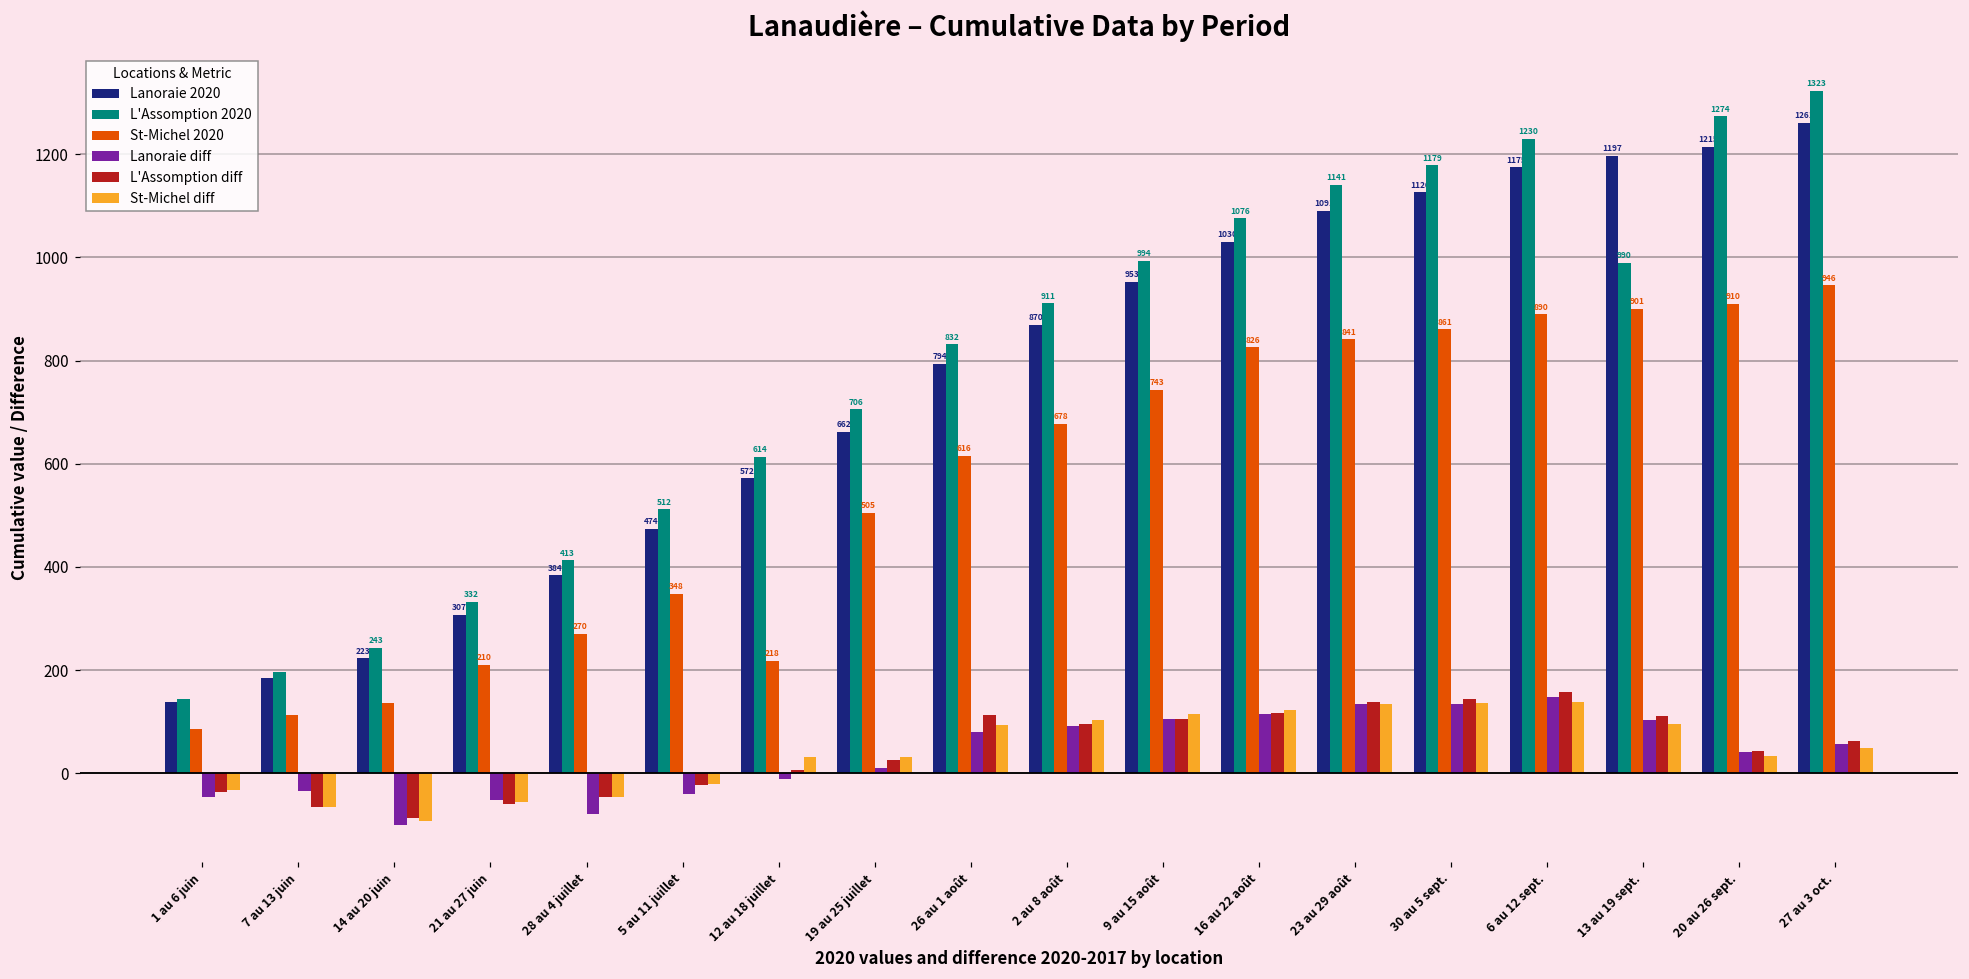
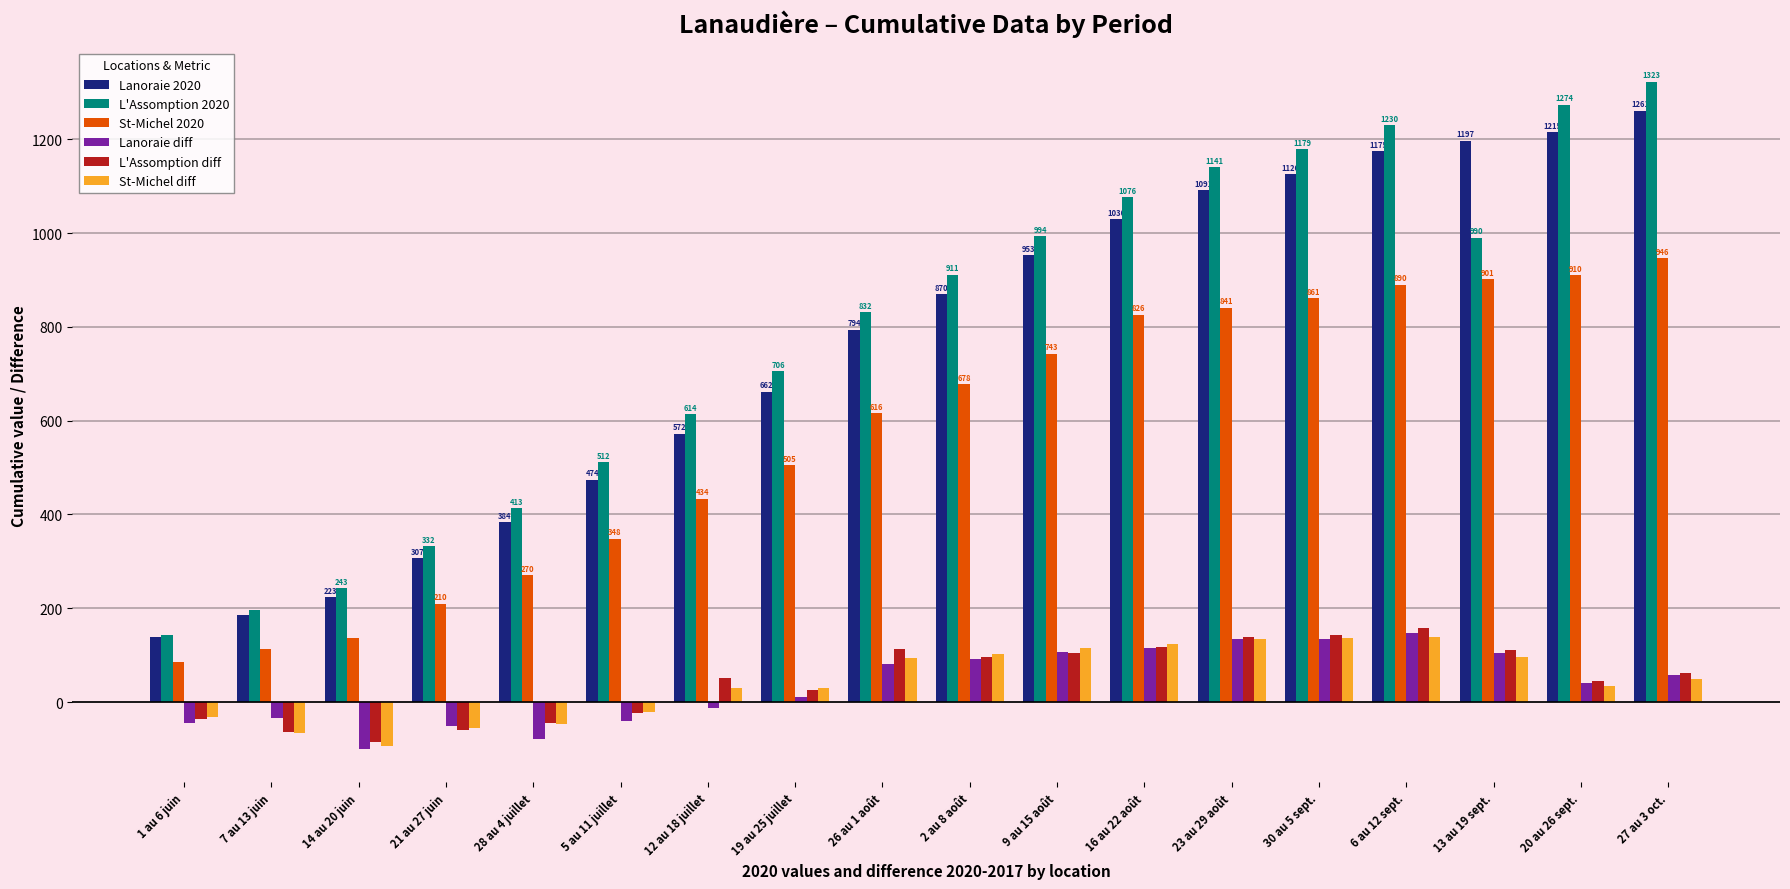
St-Michel 2020, 12 au 18 juillet: 218 -> 434
L'Assomption diff, 12 au 18 juillet: 10 -> 50
